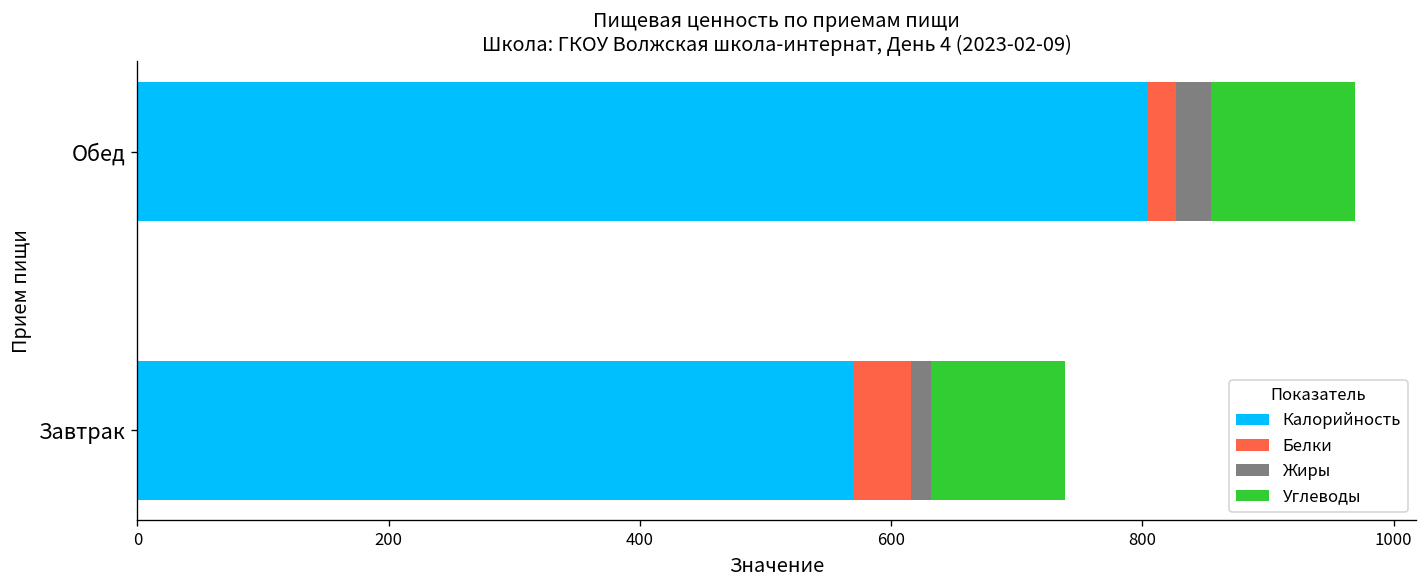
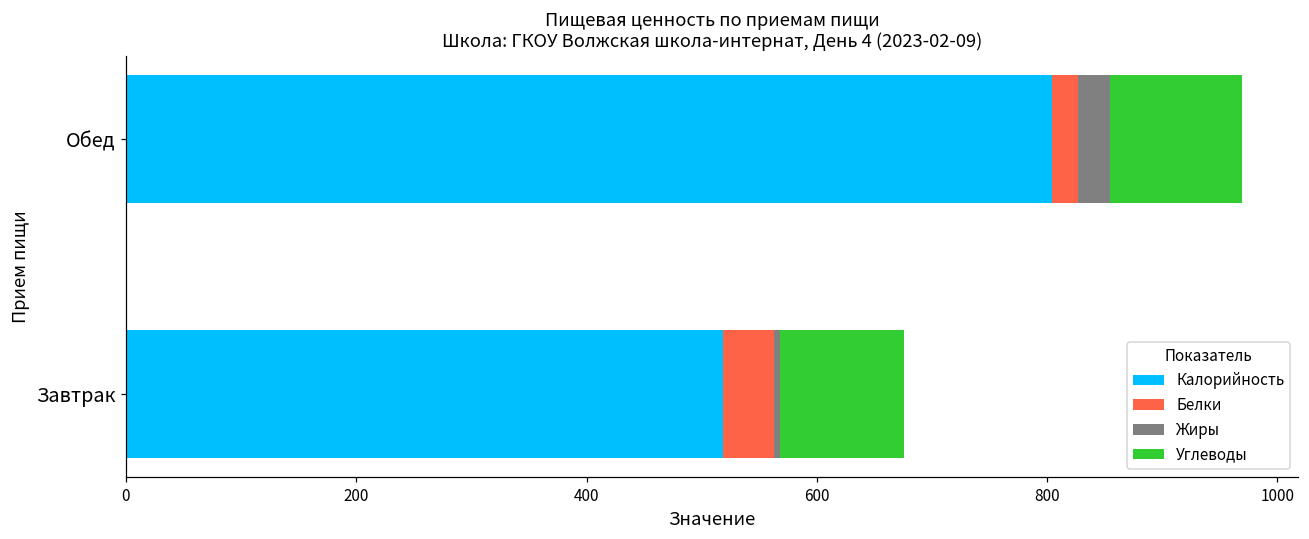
Калорийность, Завтрак: 571 -> 518
Жиры, Завтрак: 16 -> 5
